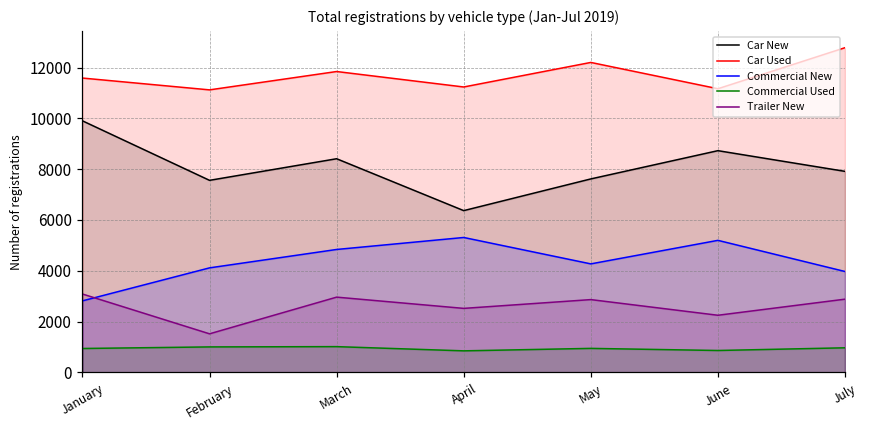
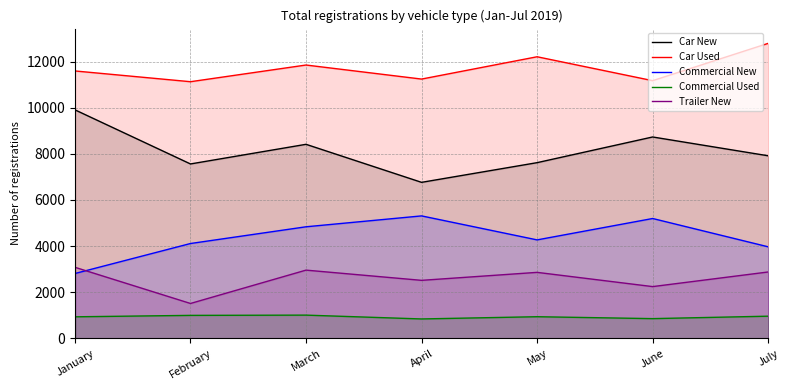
Car New, April: 6400 -> 6800
